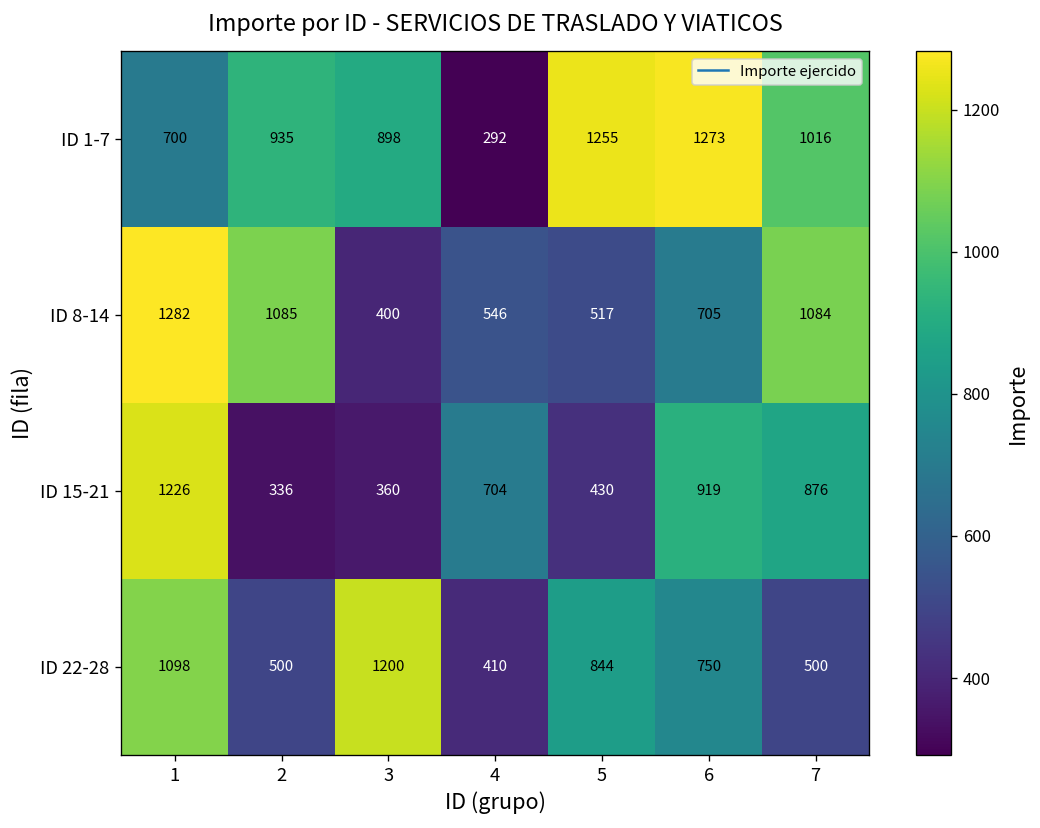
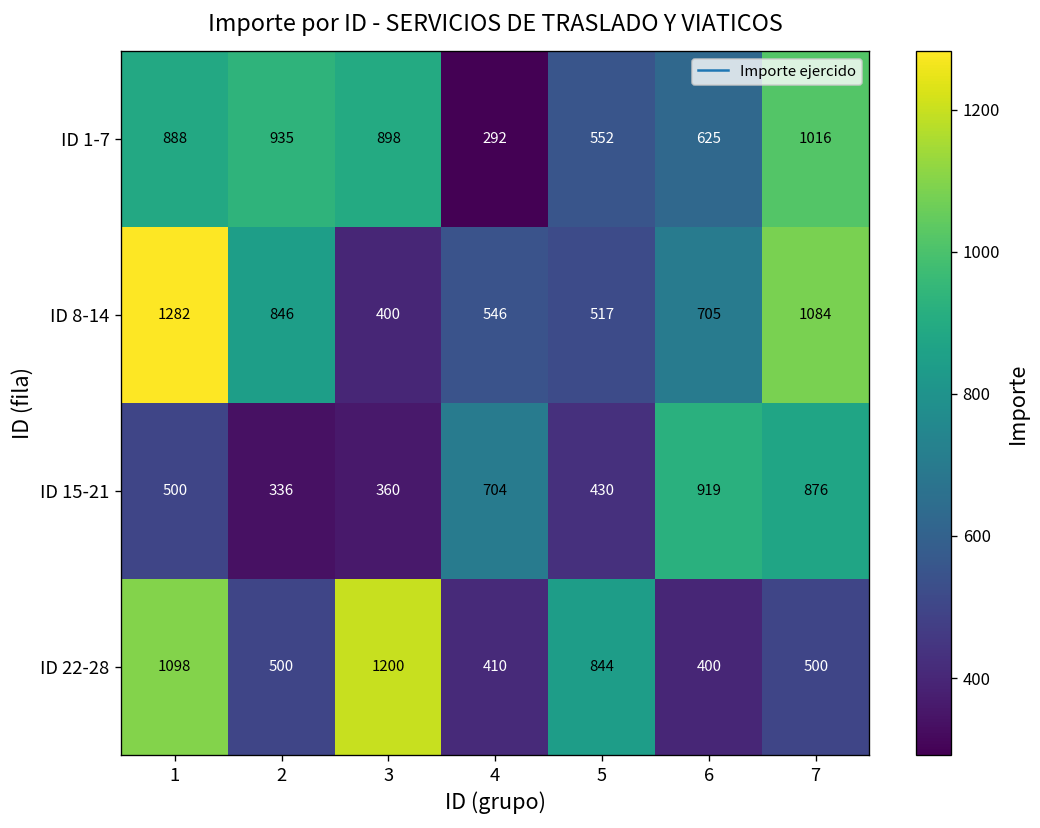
ID 1-7, 1: 700 -> 888
ID 1-7, 5: 1255 -> 552
ID 1-7, 6: 1273 -> 625
ID 8-14, 2: 1085 -> 846
ID 15-21, 1: 1226 -> 500
ID 22-28, 6: 750 -> 400
